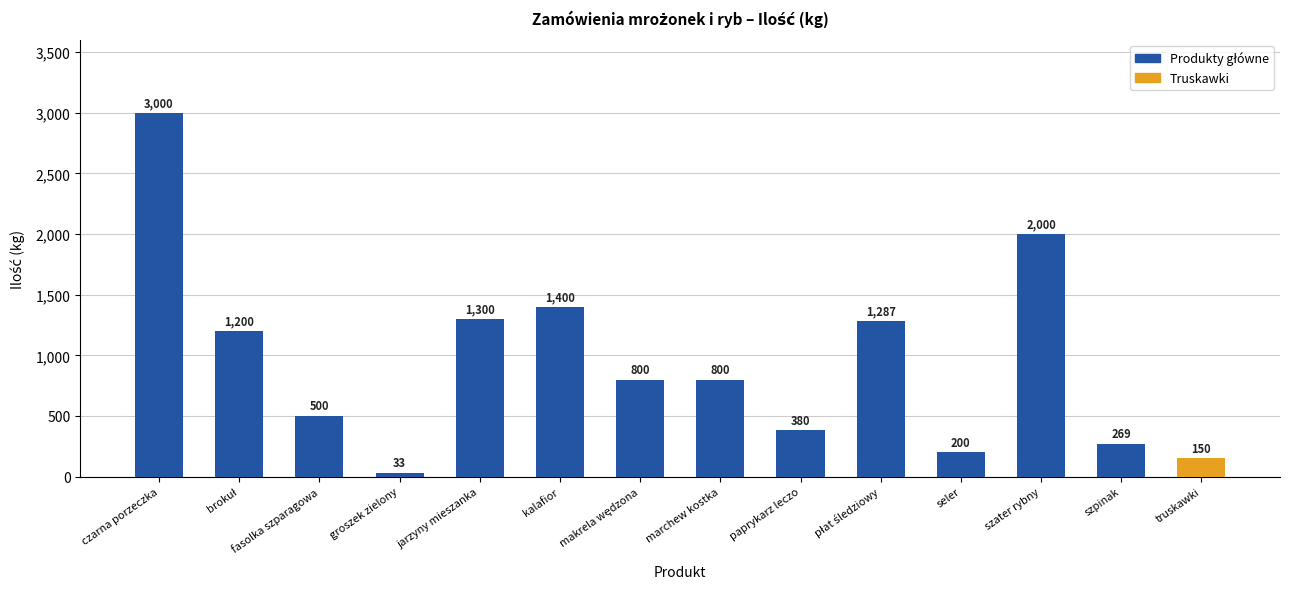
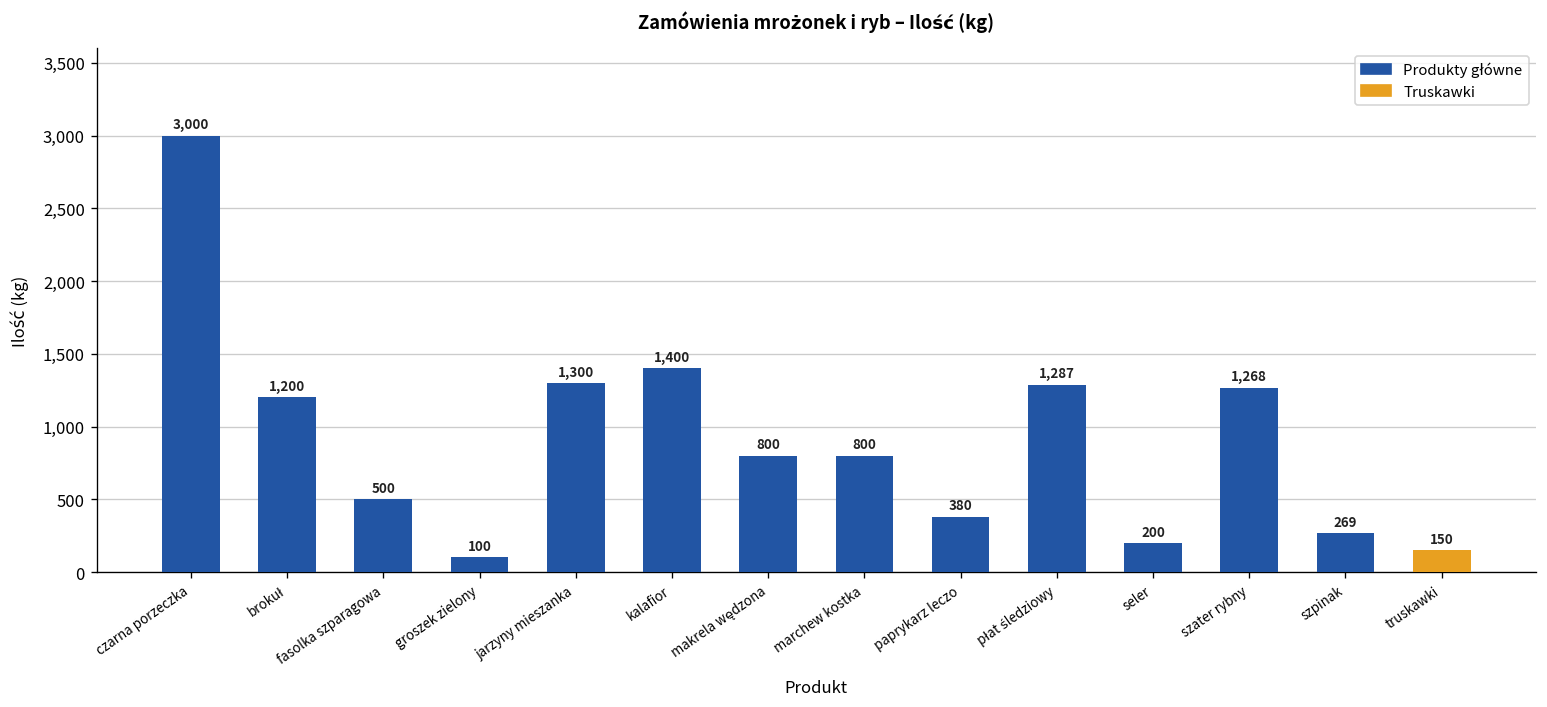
groszek zielony: 33 -> 100
szater rybny: 2,000 -> 1,268
